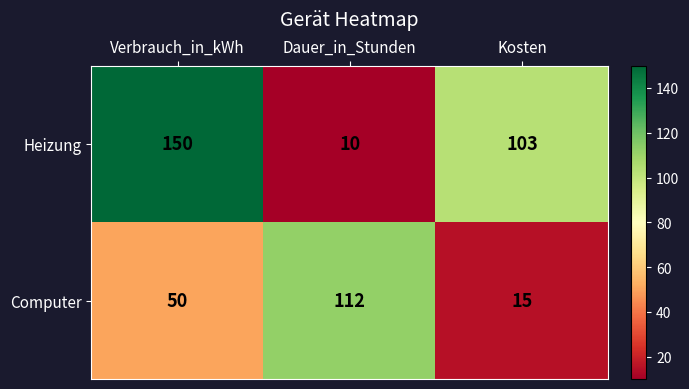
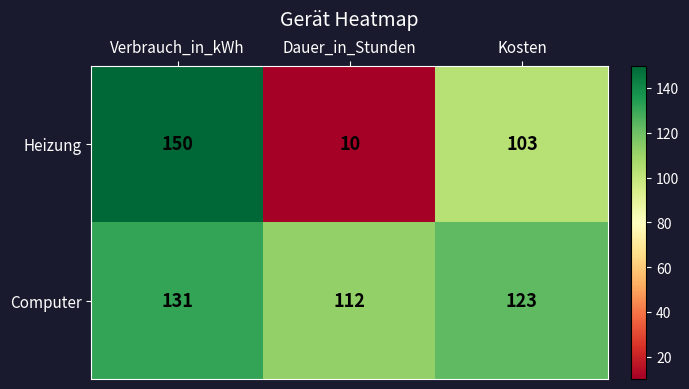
Computer, Verbrauch_in_kWh: 50 -> 131
Computer, Kosten: 15 -> 123
